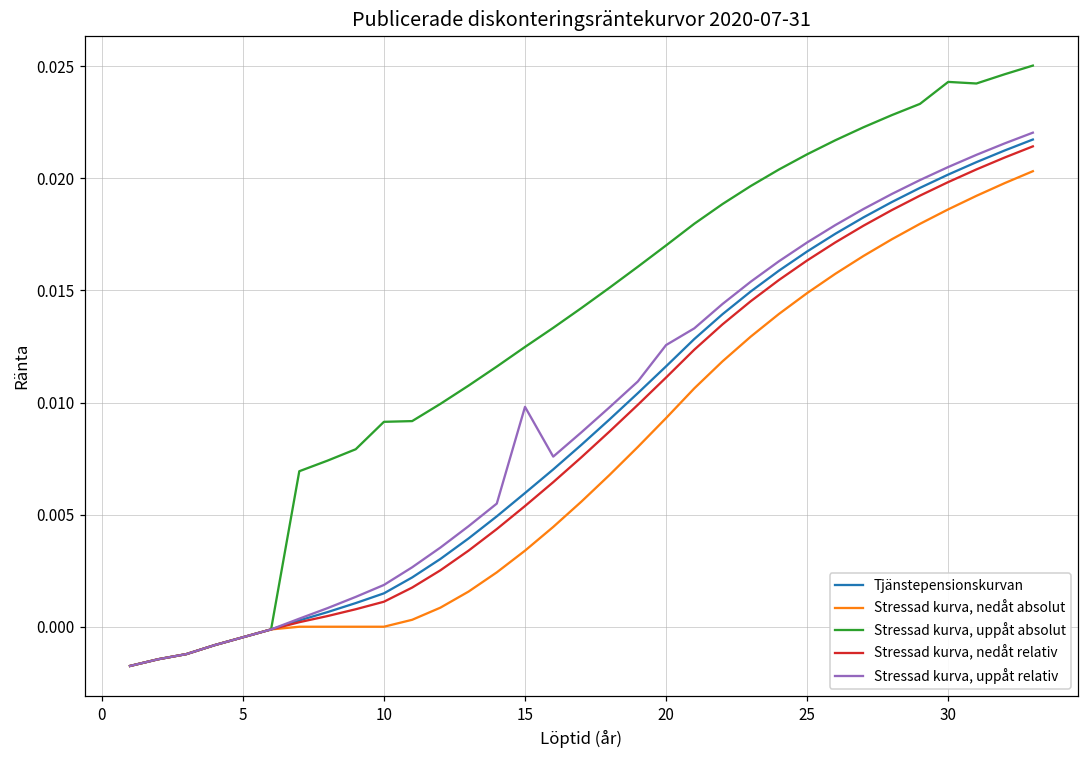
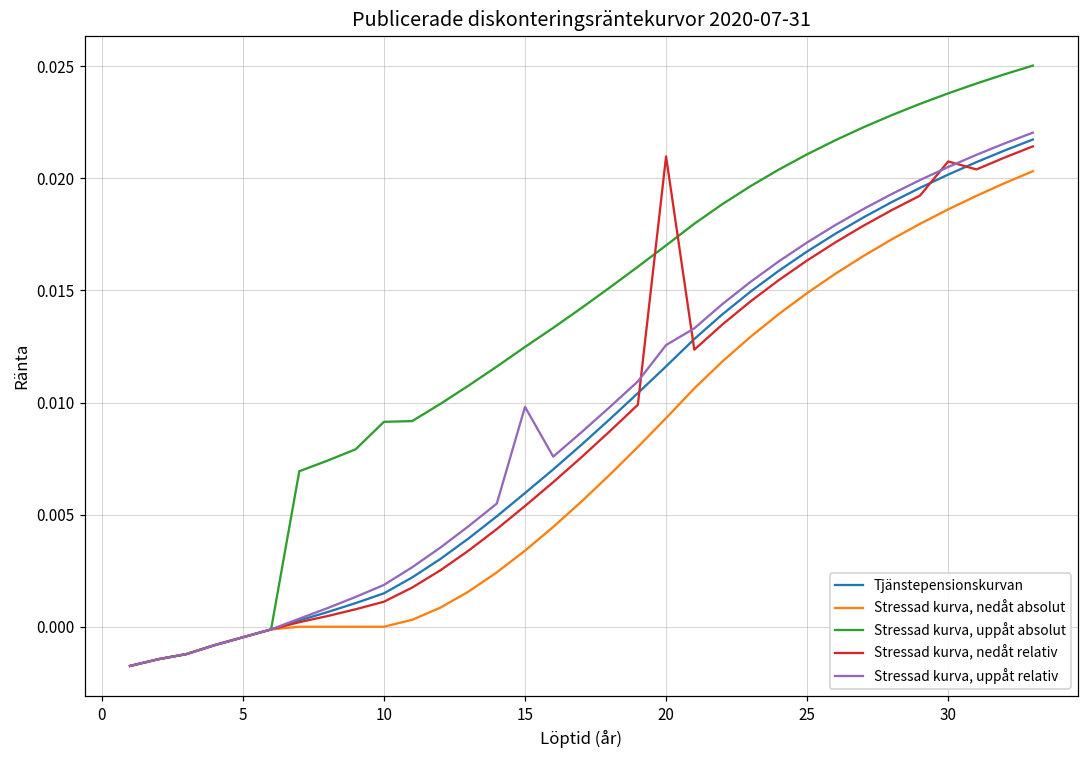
Stressad kurva, nedåt relativ, 20: 0.0111 -> 0.0210
Stressad kurva, uppåt absolut, 30: 0.0243 -> 0.0238
Stressad kurva, nedåt relativ, 30: 0.0198 -> 0.0208
